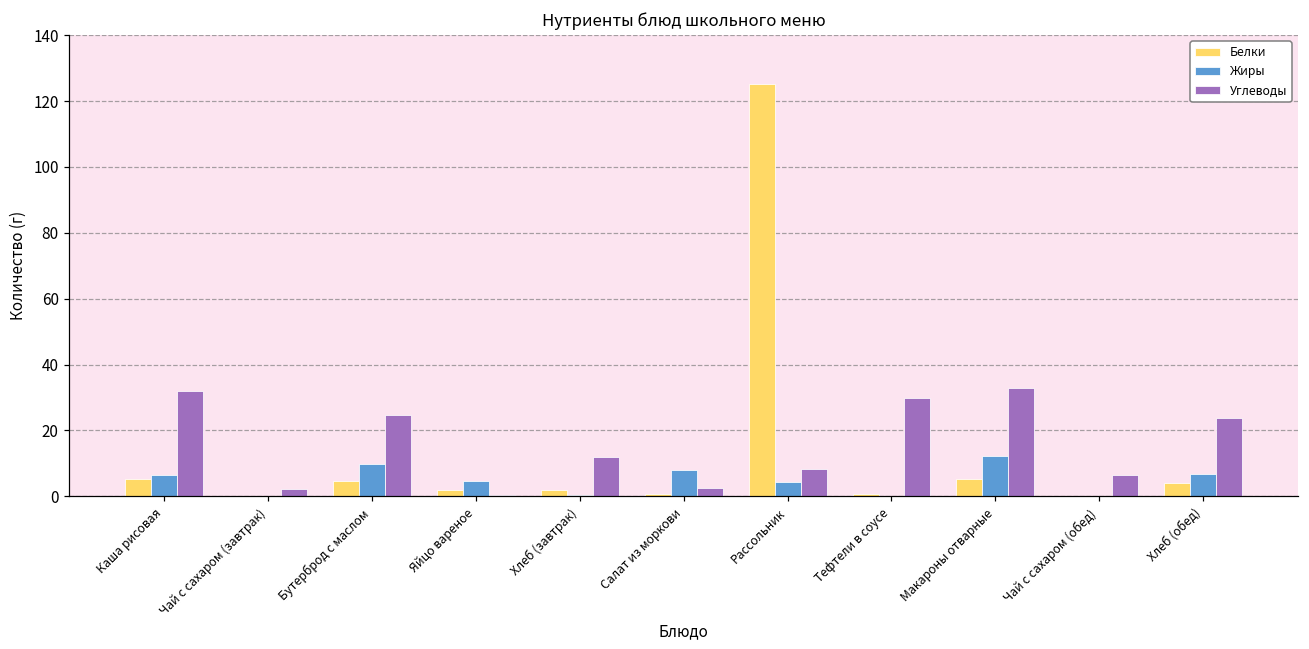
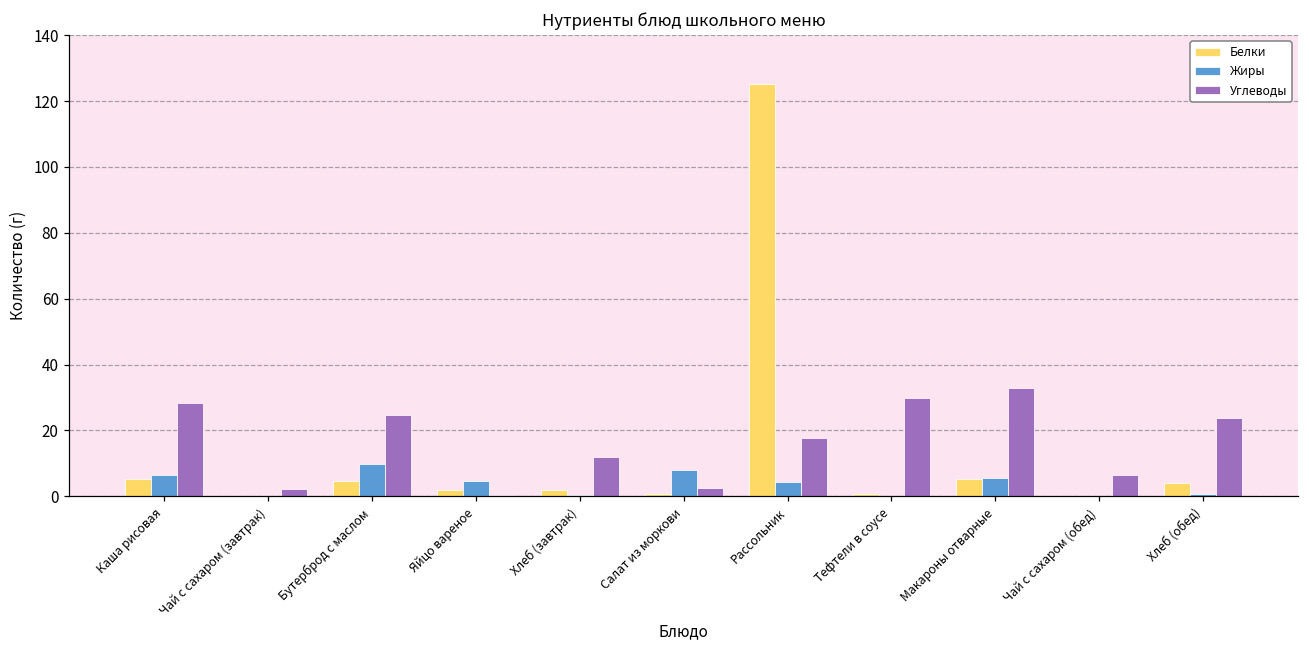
Углеводы, Каша рисовая: 32 -> 28
Углеводы, Рассольник: 8 -> 18
Жиры, Макароны отварные: 12 -> 6
Жиры, Хлеб (обед): 7 -> 1
